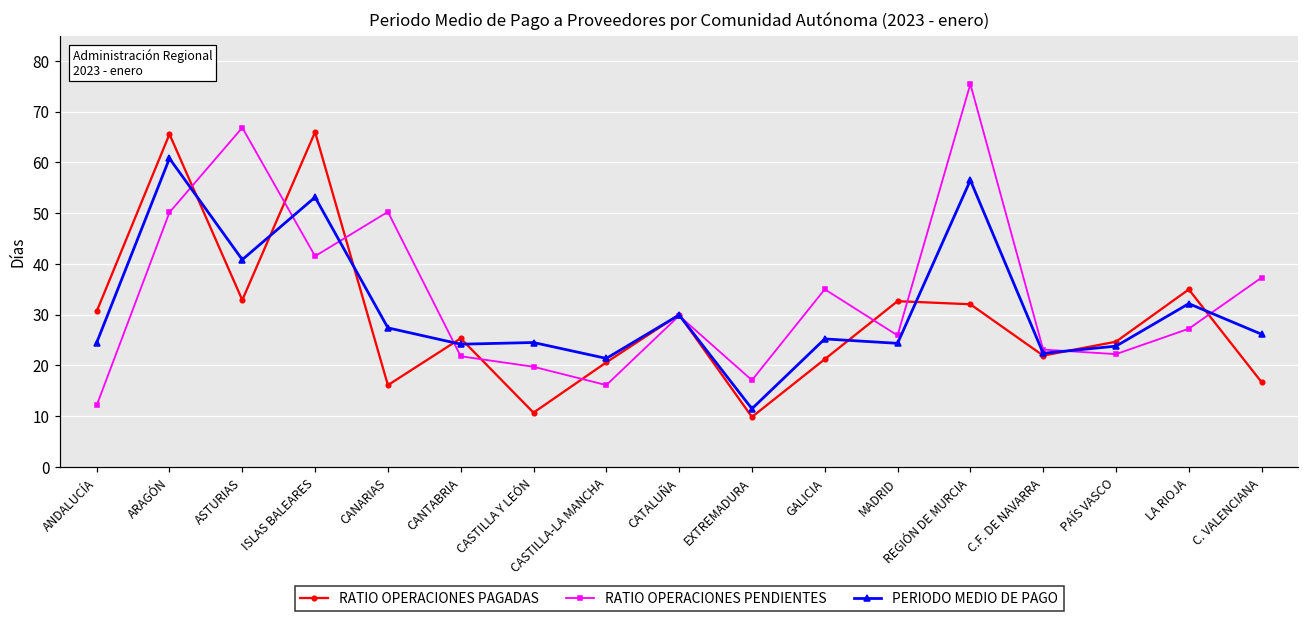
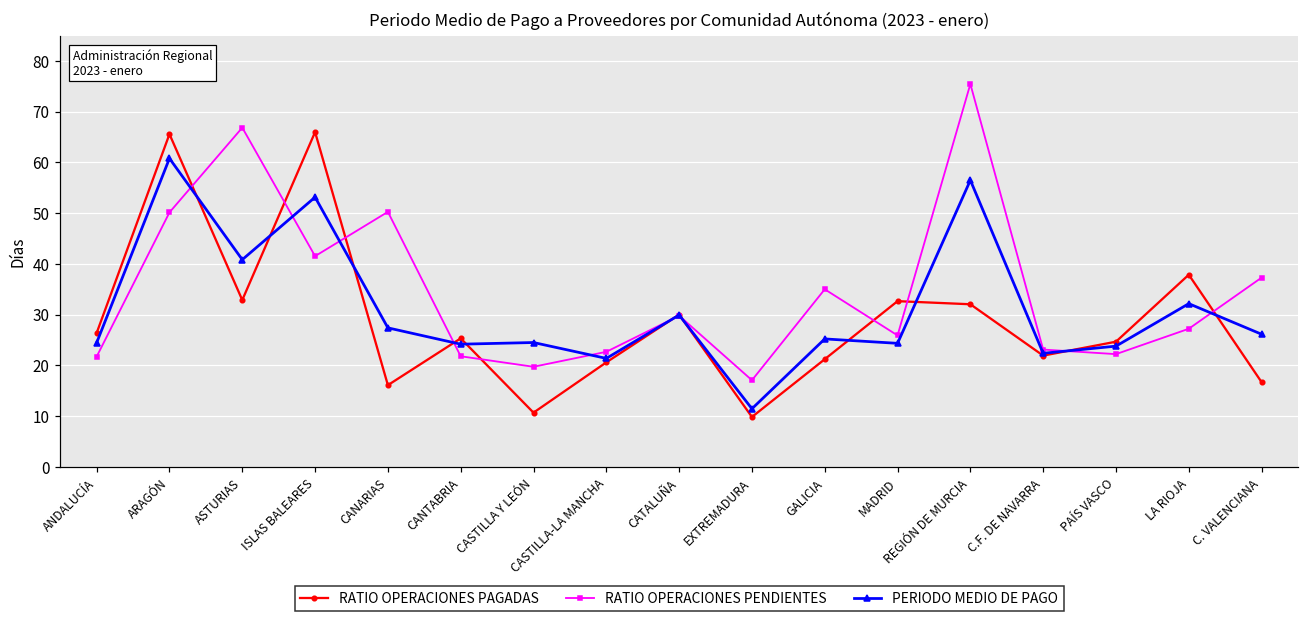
RATIO OPERACIONES PAGADAS, ANDALUCÍA: 31 -> 26
RATIO OPERACIONES PENDIENTES, ANDALUCÍA: 12 -> 22
RATIO OPERACIONES PENDIENTES, CASTILLA-LA MANCHA: 16 -> 23
RATIO OPERACIONES PAGADAS, LA RIOJA: 35 -> 38
